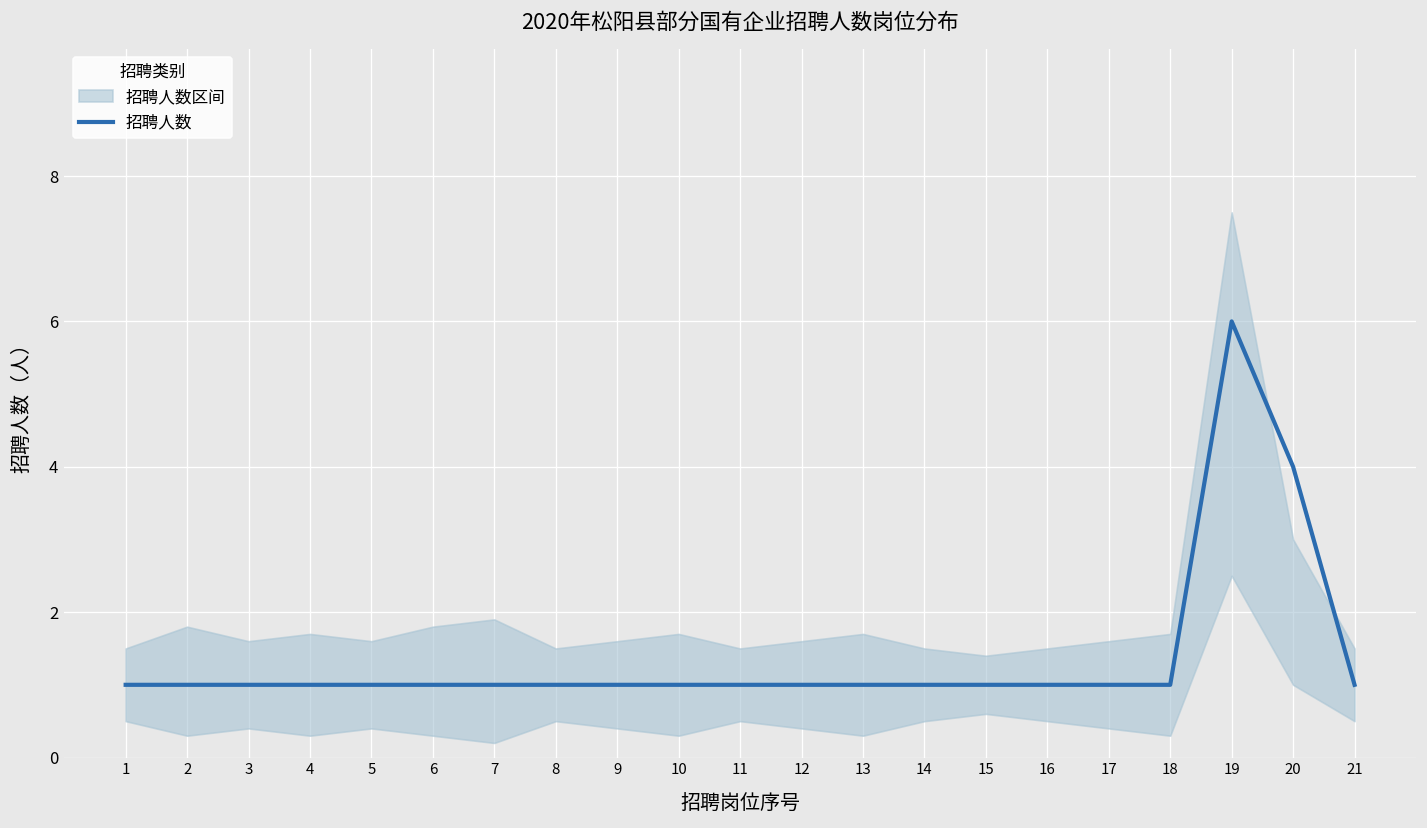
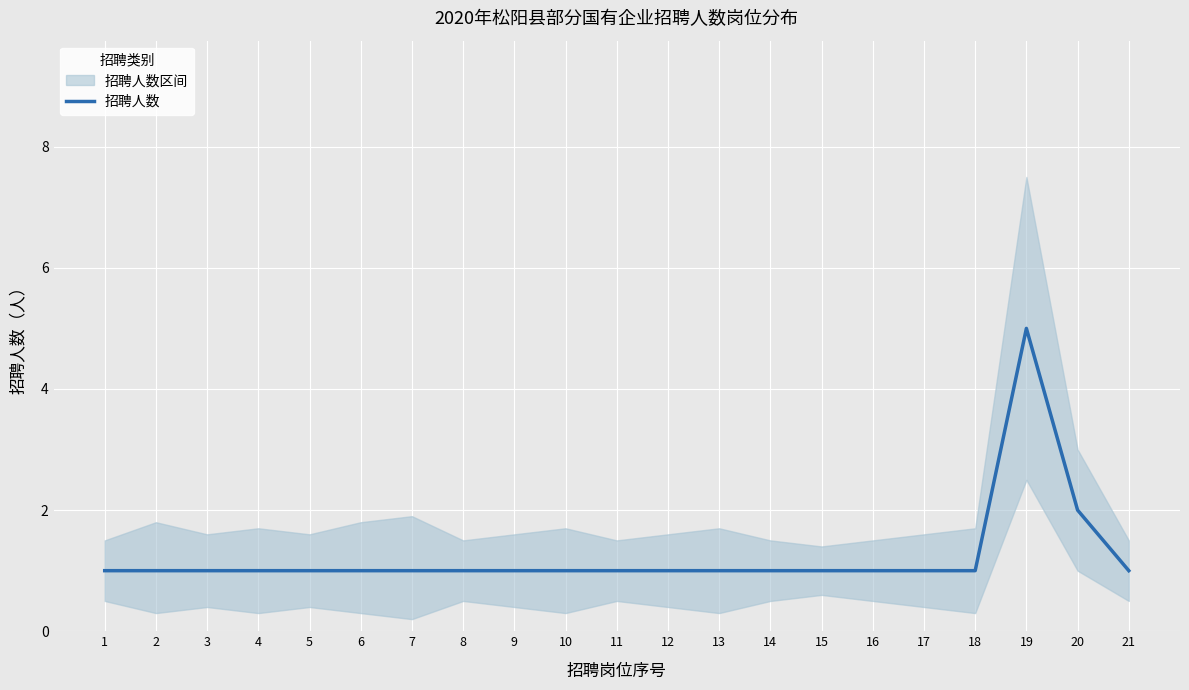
招聘人数, 19: 6 -> 5
招聘人数, 20: 4 -> 2
